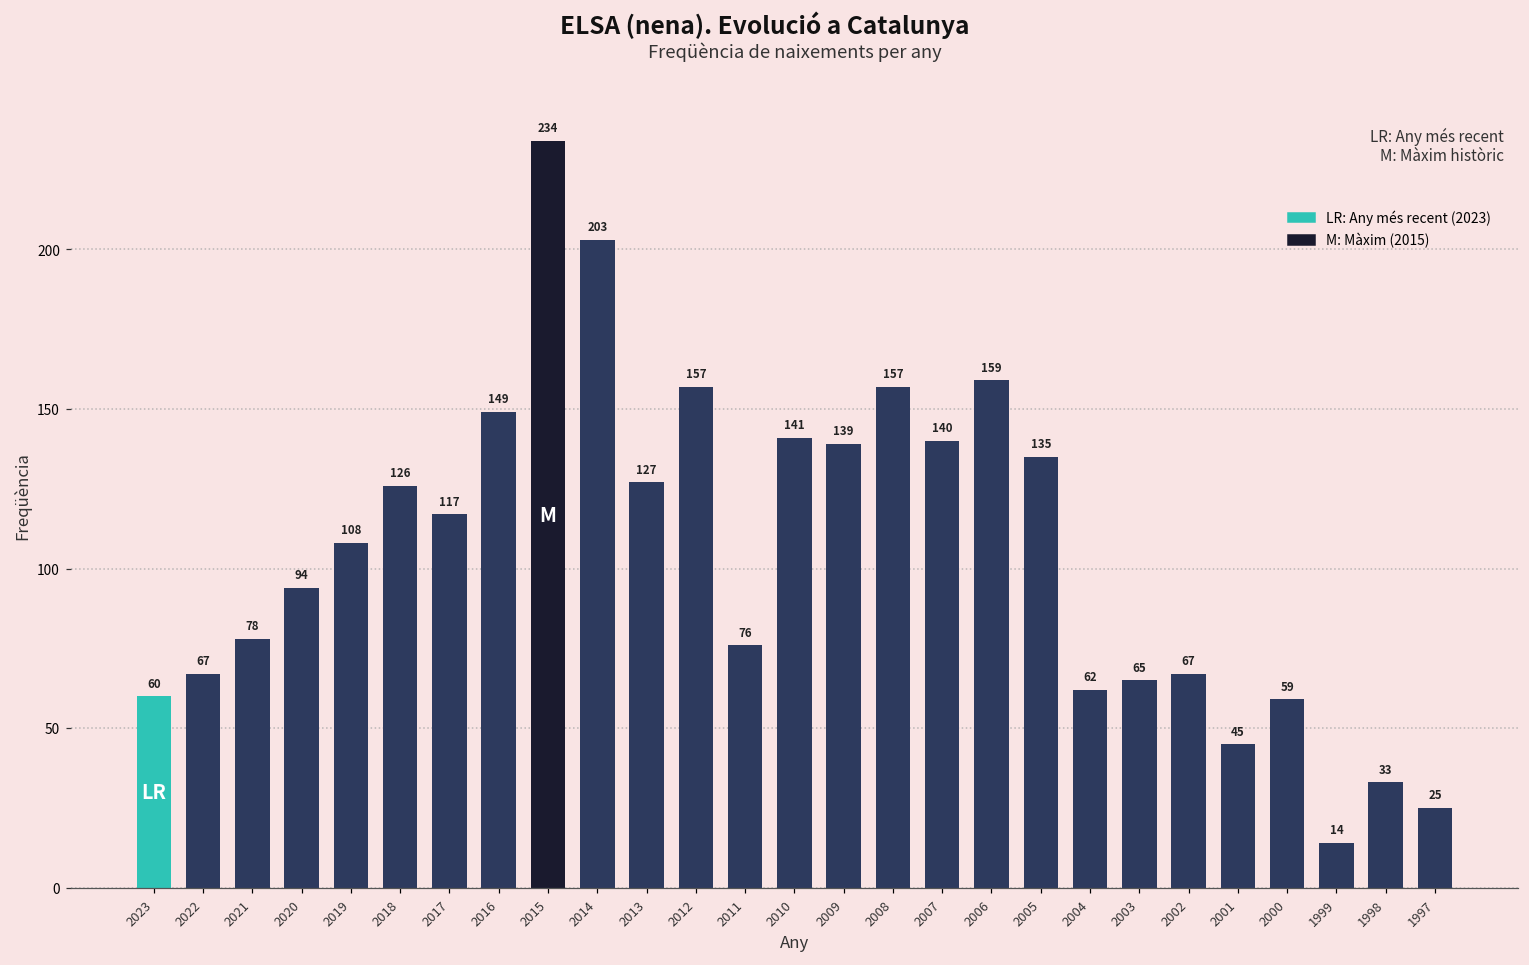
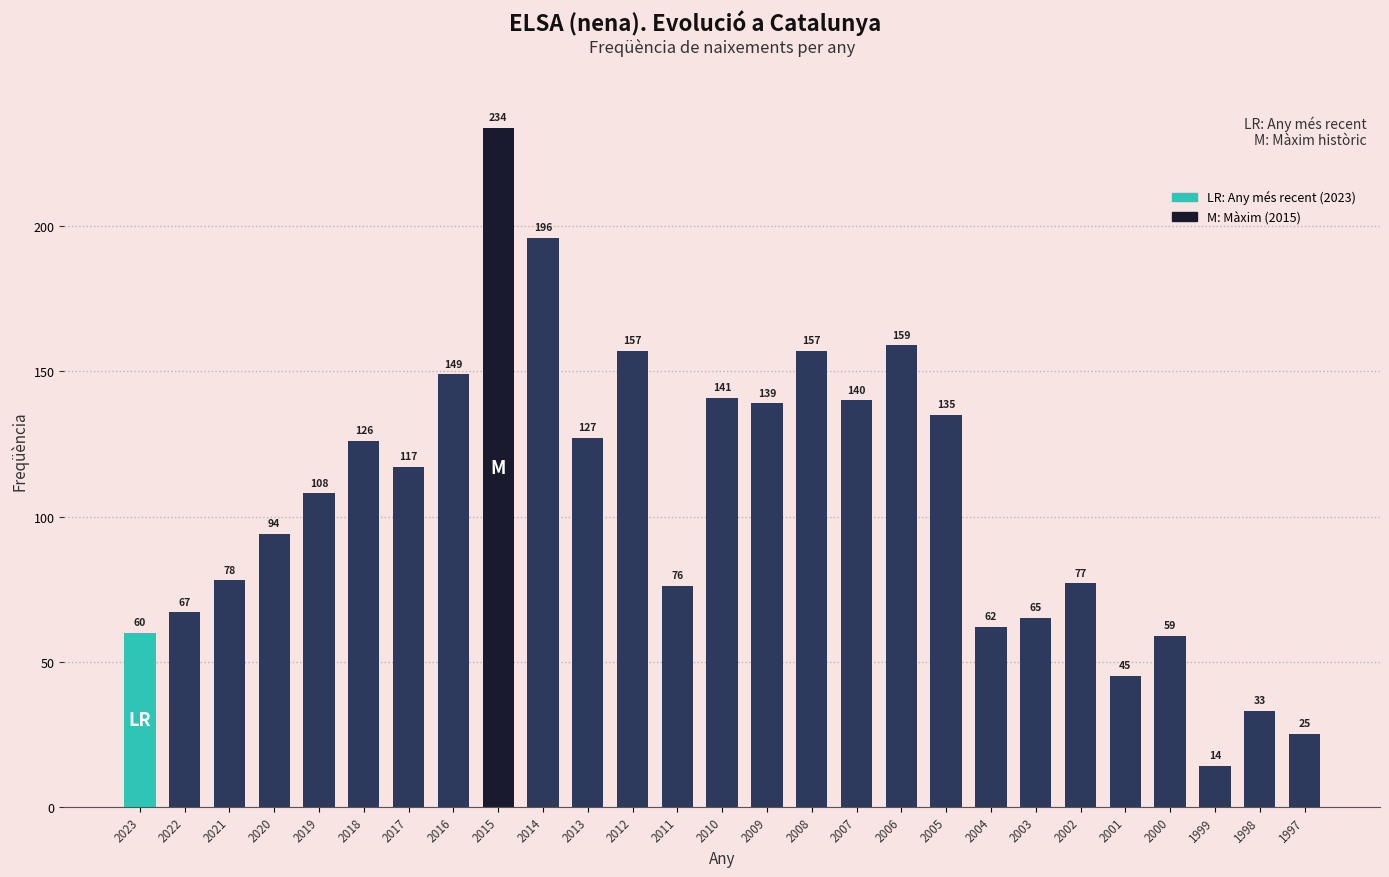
2014: 203 -> 196
2002: 67 -> 77
